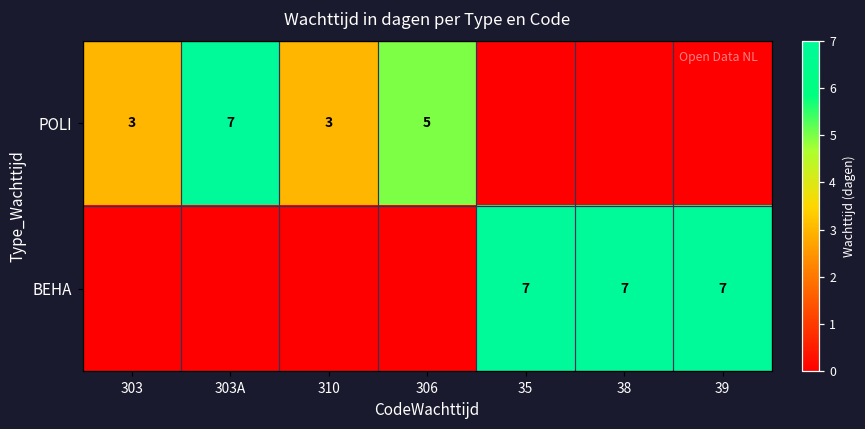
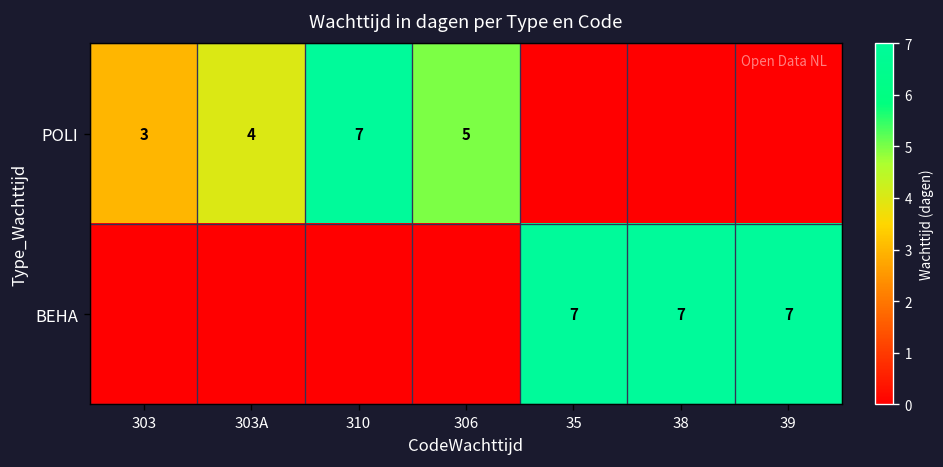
POLI, 303A: 7 -> 4
POLI, 310: 3 -> 7
